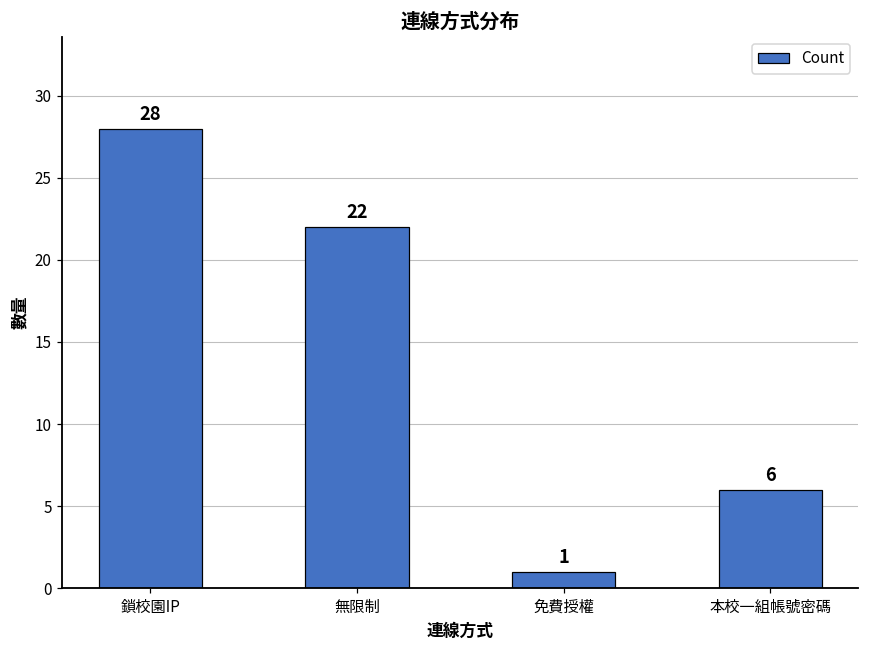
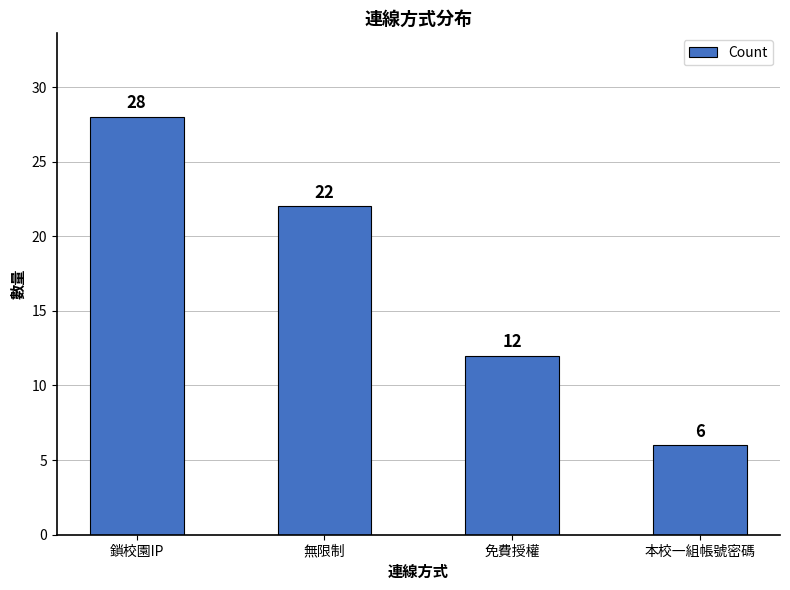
免費授權: 1 -> 12
